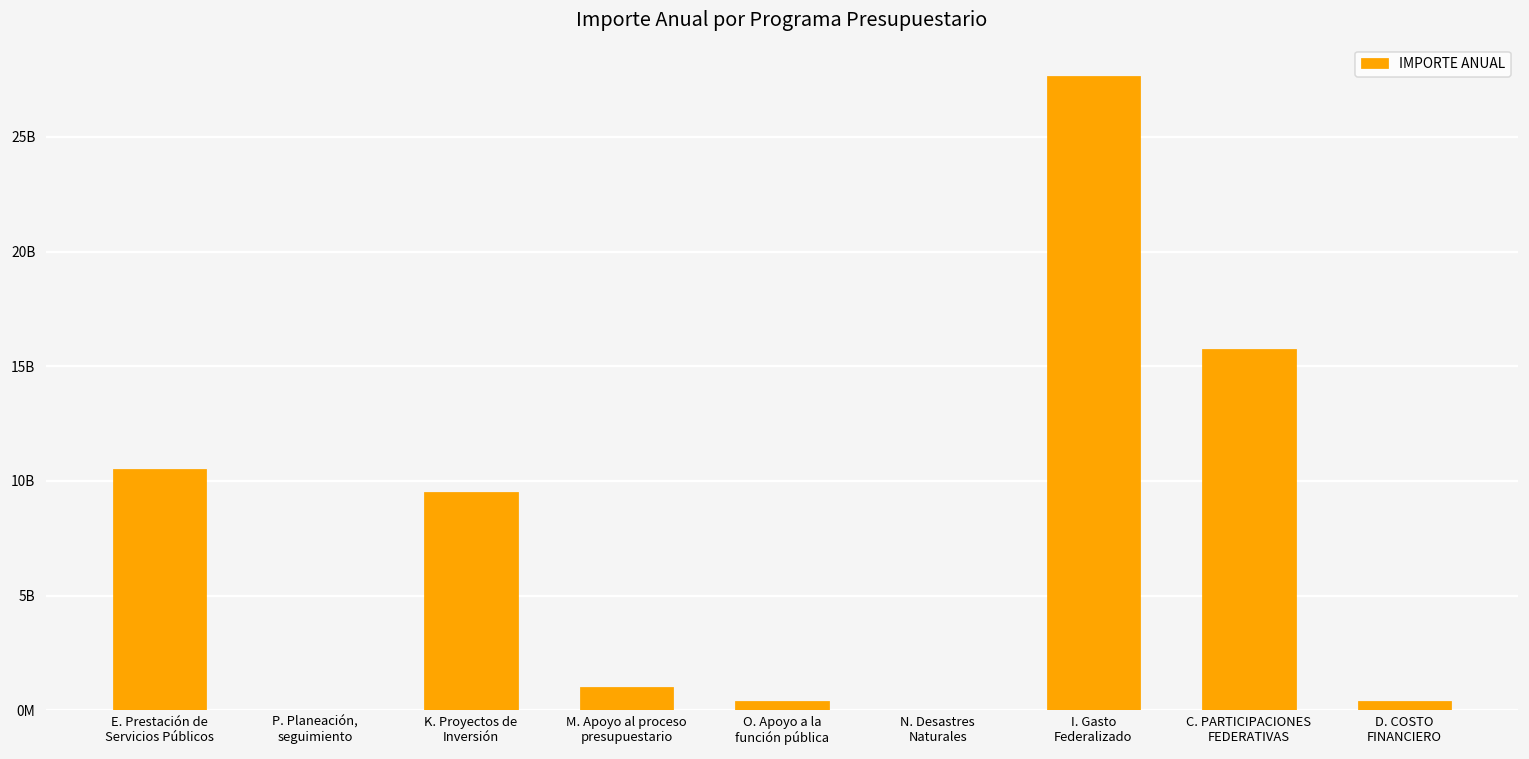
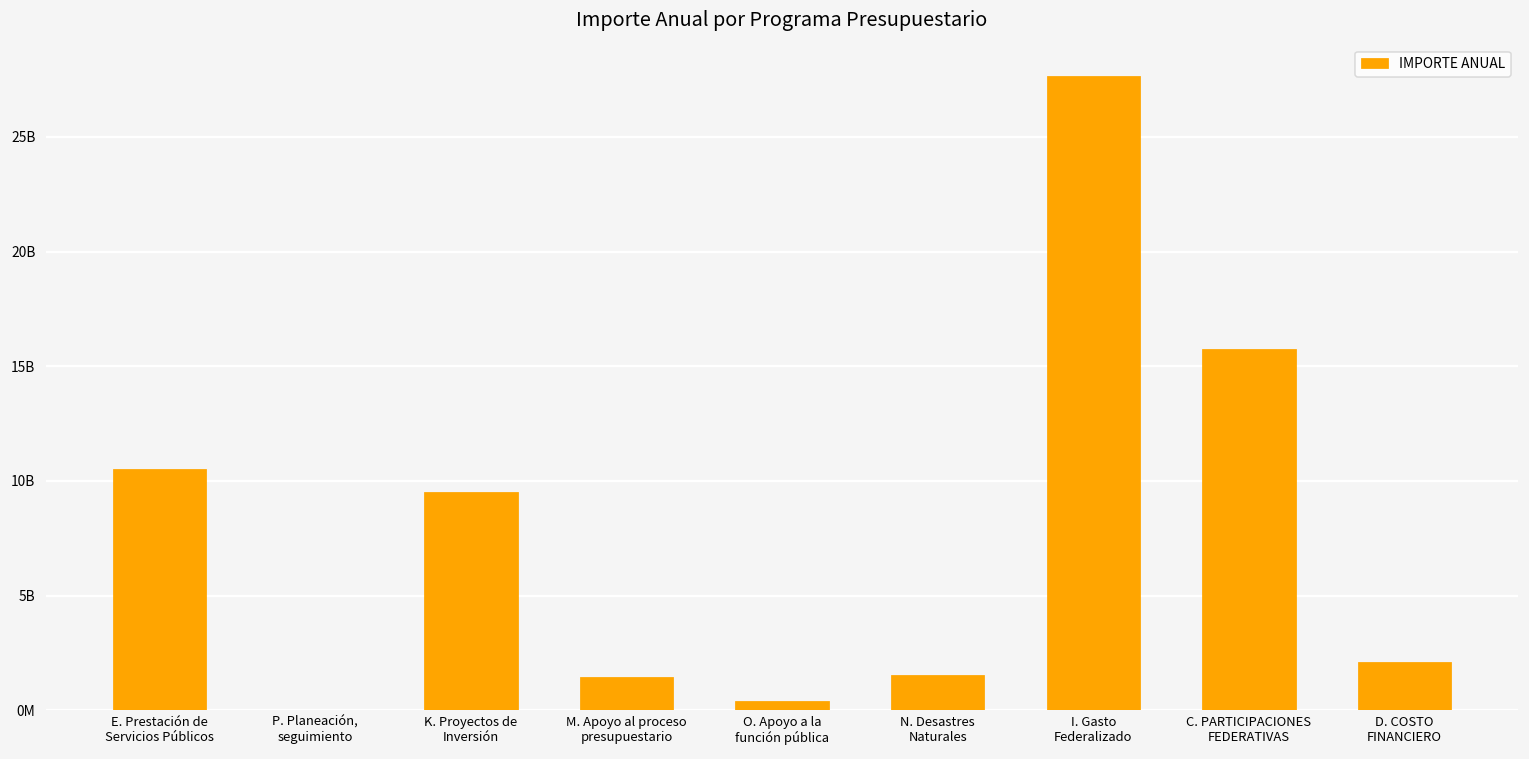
M. Apoyo al proceso presupuestario: 1000000000 -> 1500000000
N. Desastres Naturales: 0 -> 1600000000
D. COSTO FINANCIERO: 400000000 -> 2100000000
